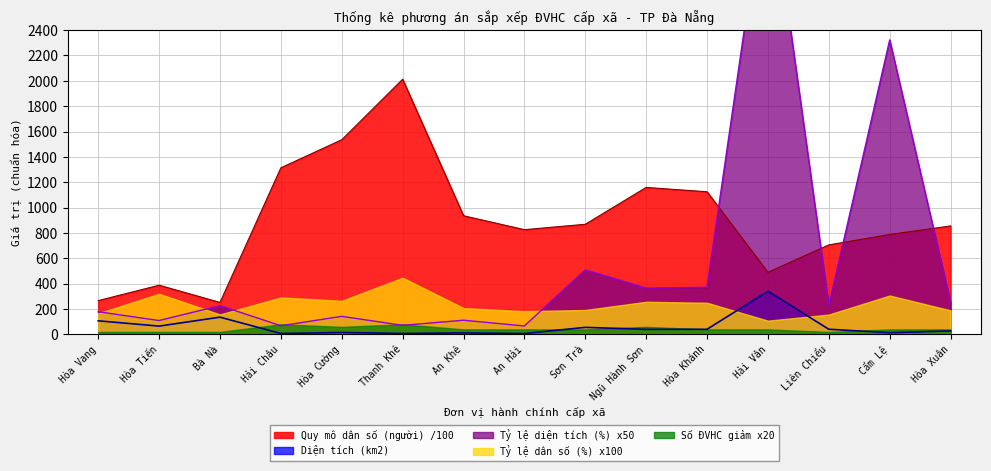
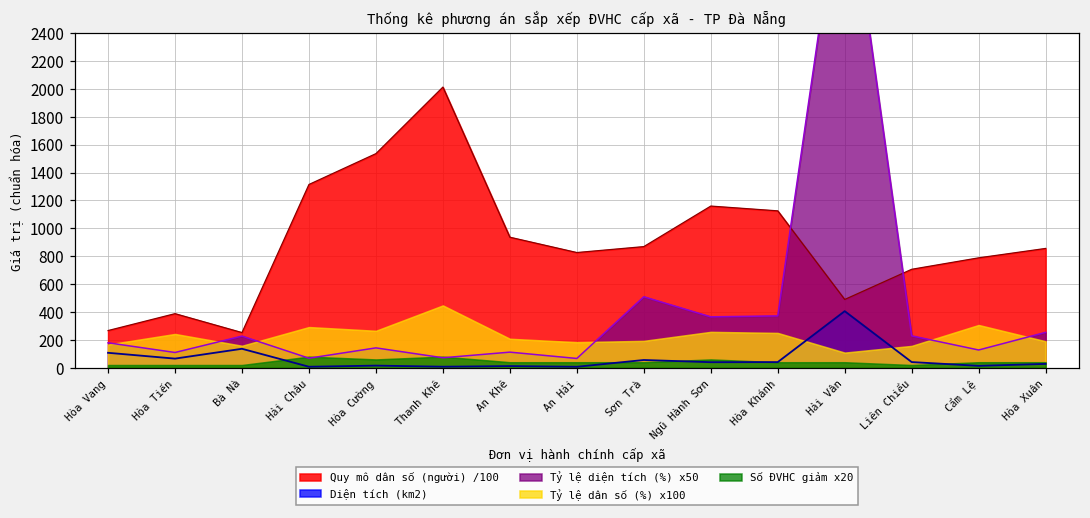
Tỷ lệ dân số (%) x100, Hòa Tiến: 320 -> 240
Diện tích (km2), Hải Vân: 340 -> 410
Tỷ lệ diện tích (%) x50, Cẩm Lệ: 2320 -> 130
